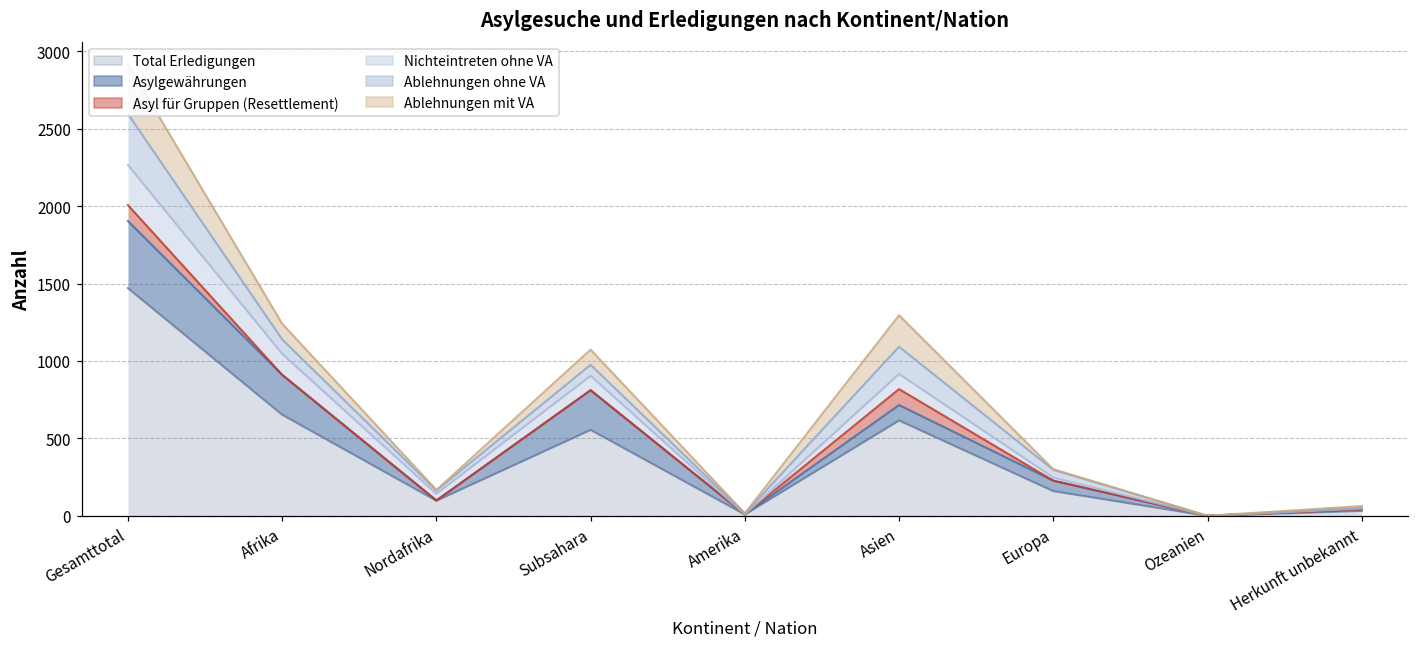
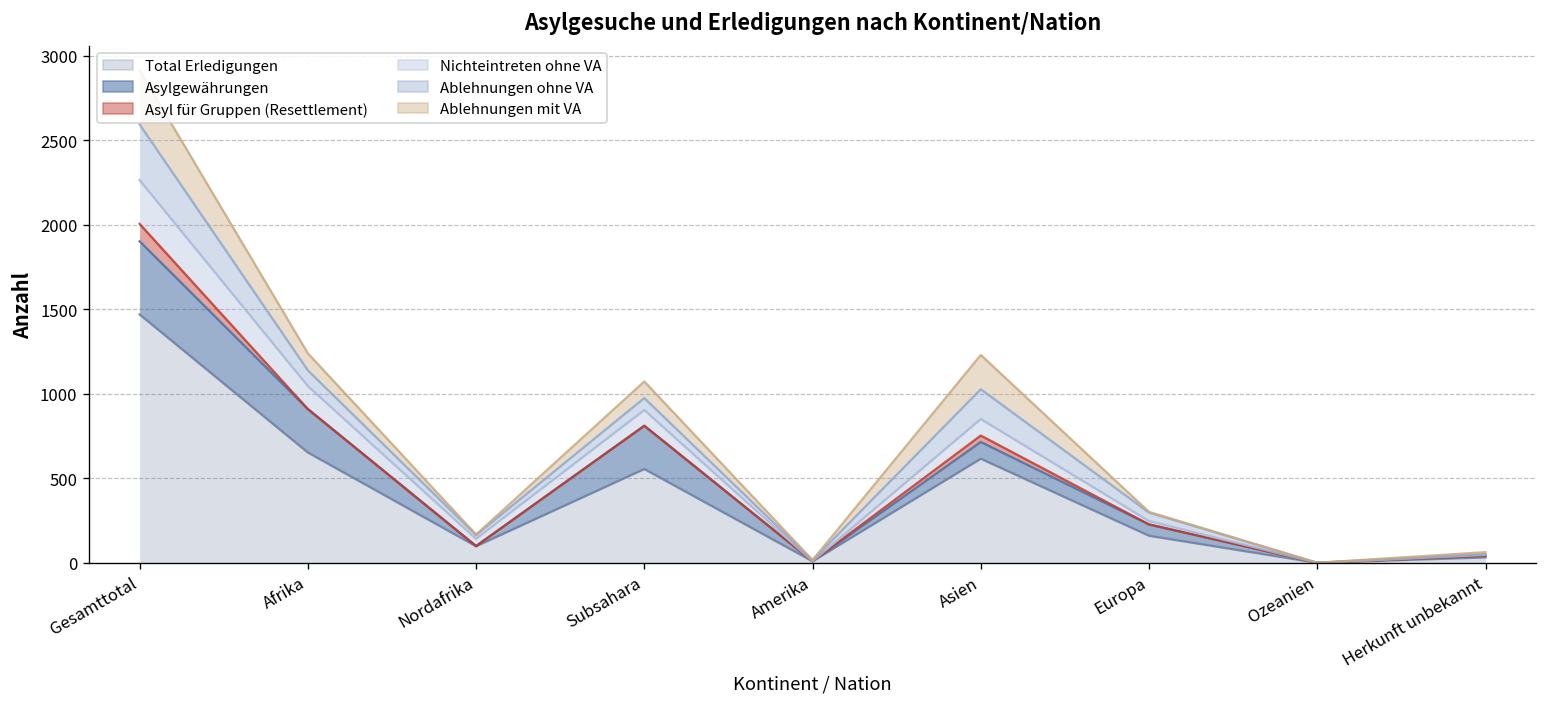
Asyl für Gruppen (Resettlement), Asien: 100 -> 40
